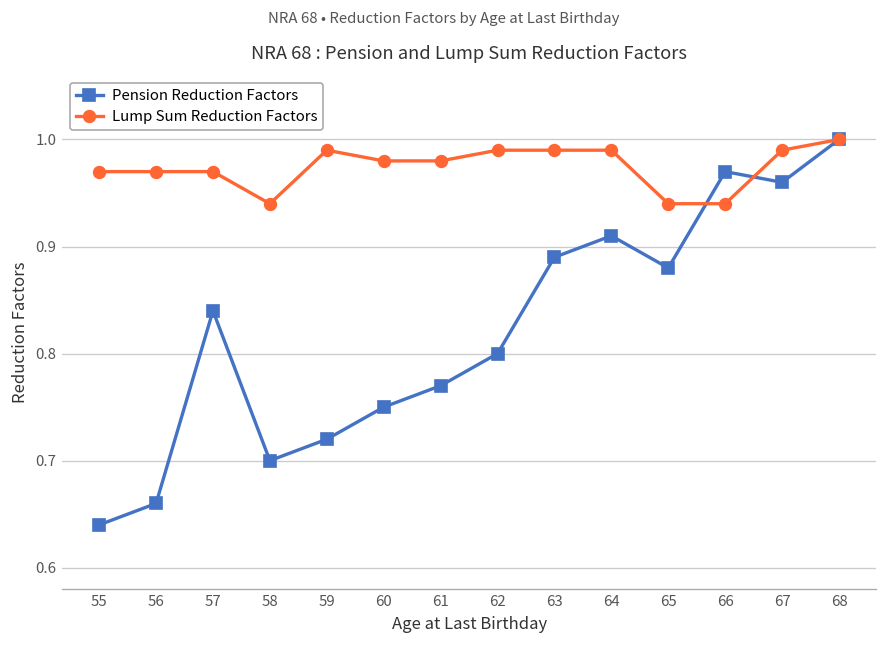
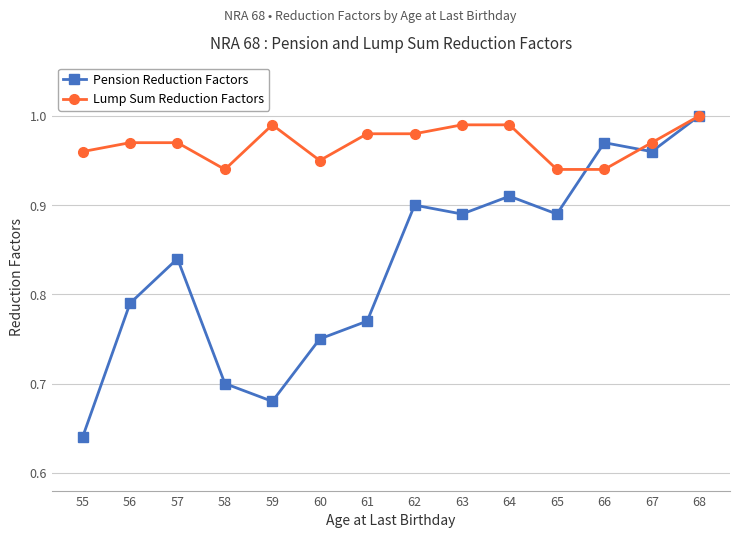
Lump Sum Reduction Factors, 55: 0.97 -> 0.96
Pension Reduction Factors, 56: 0.66 -> 0.79
Pension Reduction Factors, 59: 0.72 -> 0.68
Lump Sum Reduction Factors, 60: 0.98 -> 0.95
Pension Reduction Factors, 62: 0.8 -> 0.9
Lump Sum Reduction Factors, 62: 0.99 -> 0.98
Pension Reduction Factors, 65: 0.88 -> 0.89
Lump Sum Reduction Factors, 67: 0.99 -> 0.97
